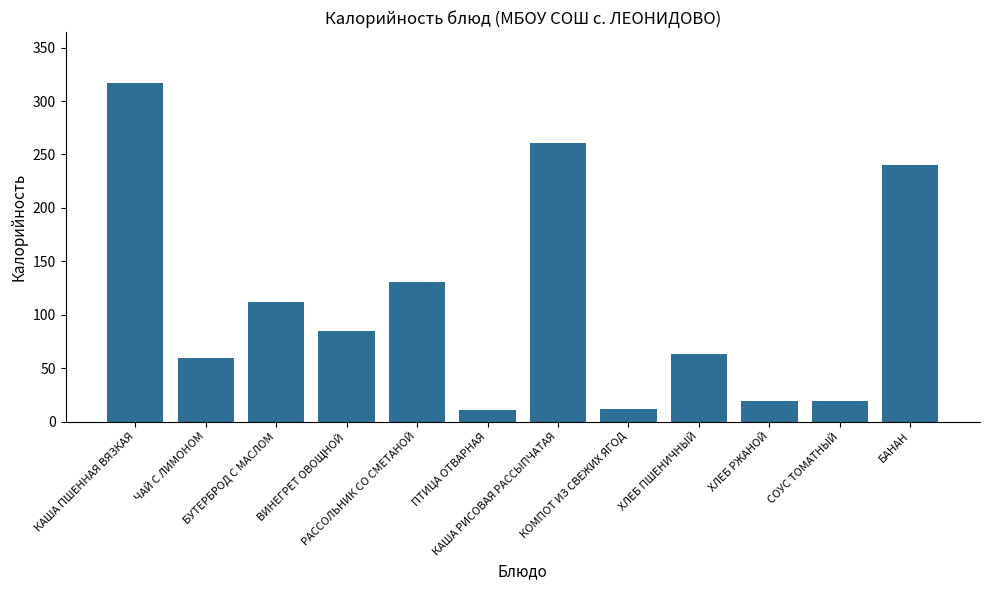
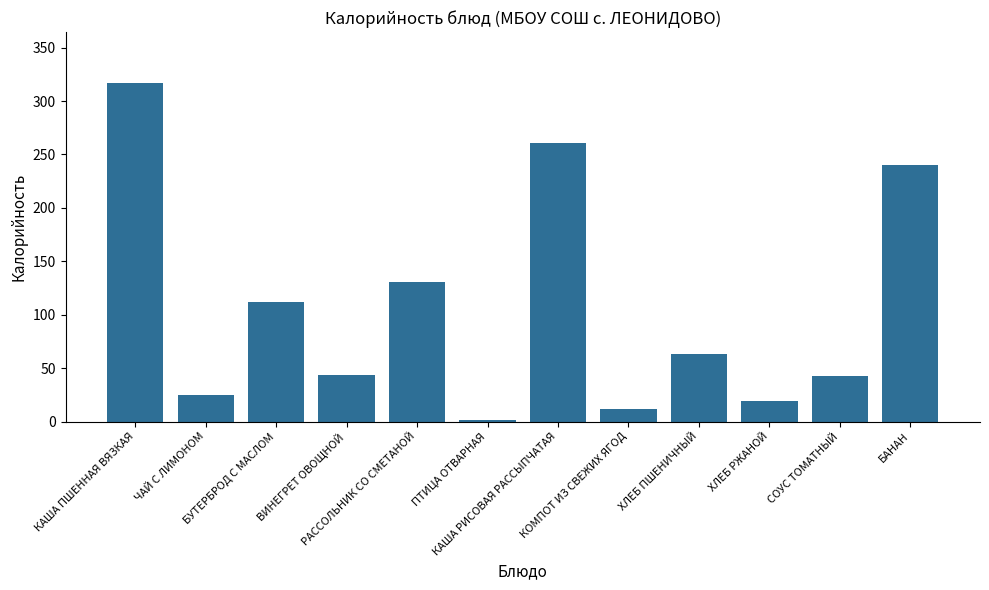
ЧАЙ С ЛИМОНОМ: 59 -> 25
ВИНЕГРЕТ ОВОЩНОЙ: 85 -> 44
ПТИЦА ОТВАРНАЯ: 11 -> 1
СОУС ТОМАТНЫЙ: 19 -> 43
